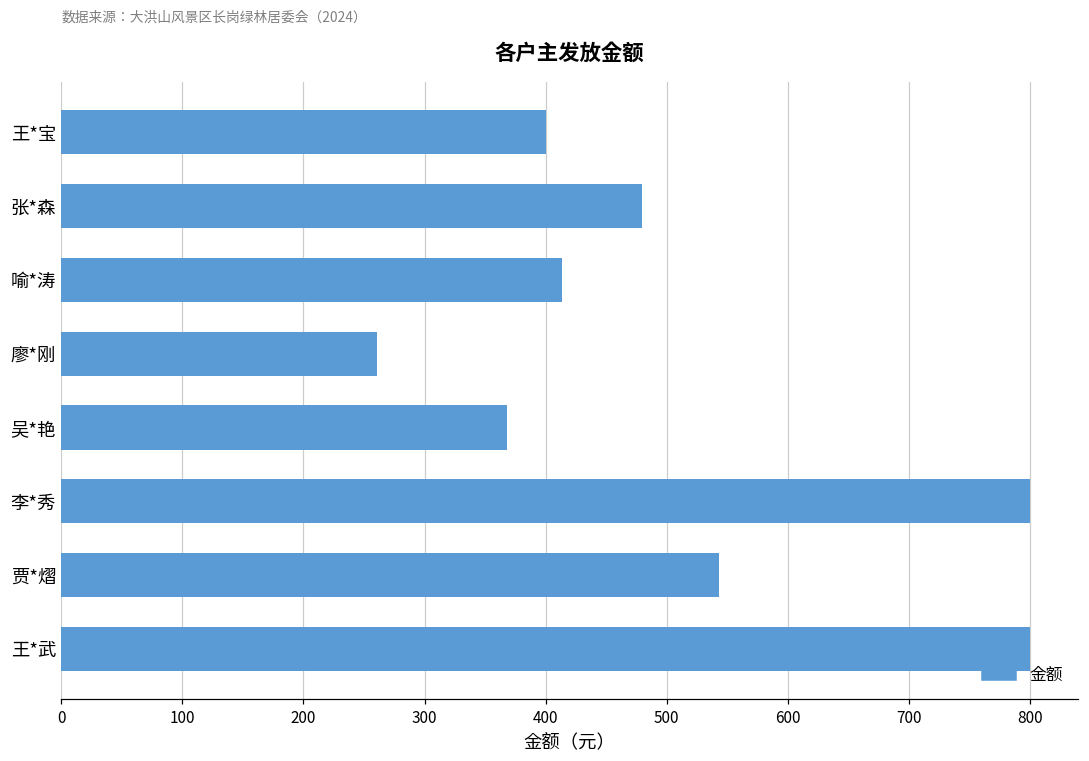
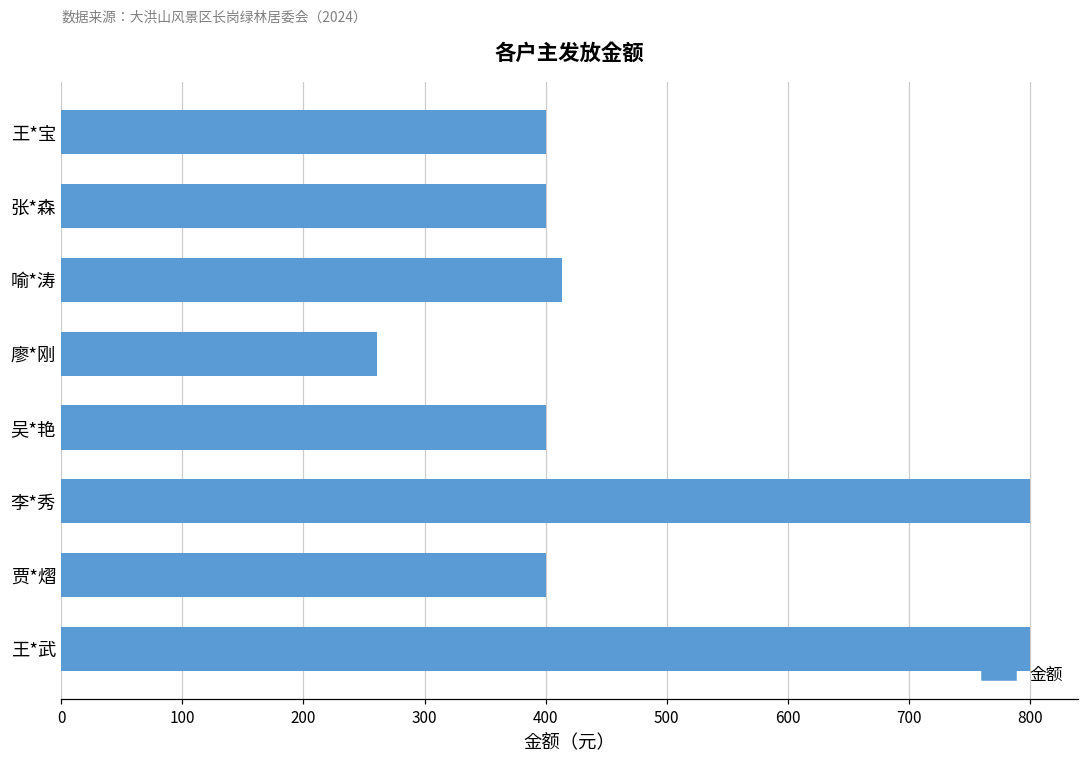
张*森: 479 -> 400
吴*艳: 369 -> 400
贾*熠: 543 -> 400
